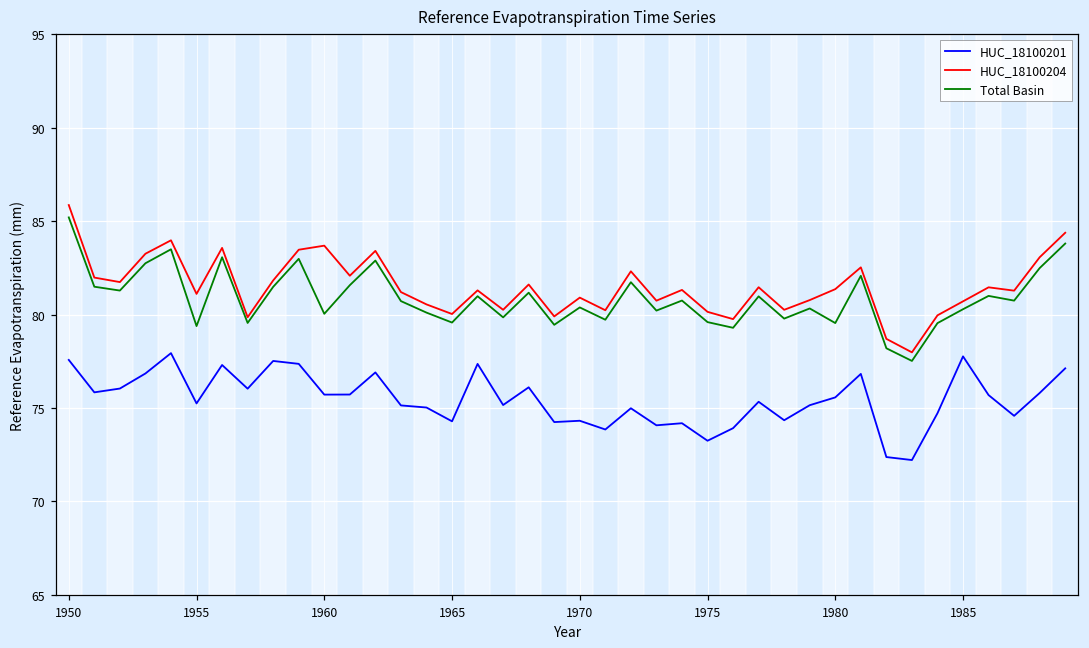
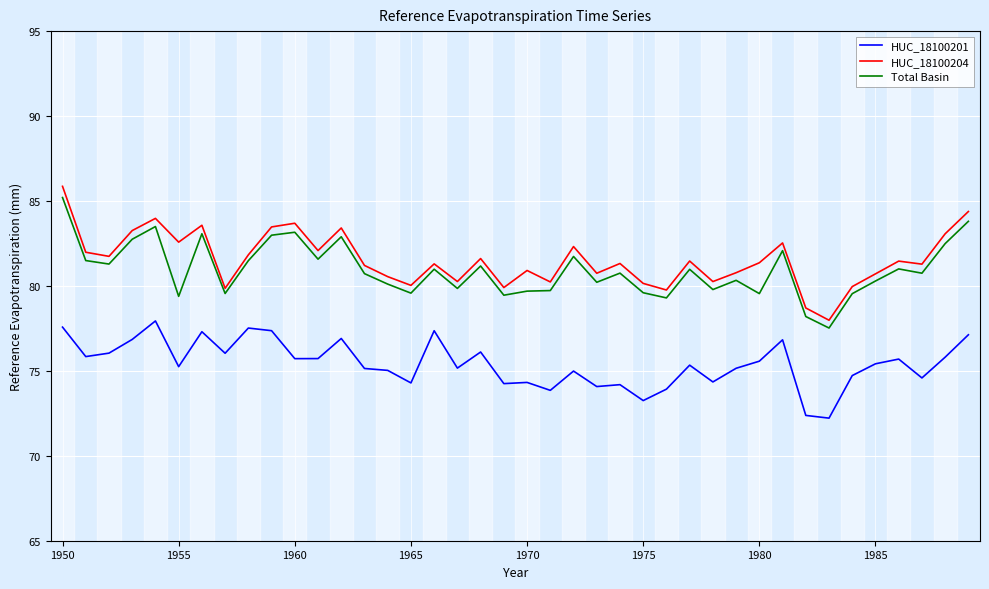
HUC_18100204, 1955: 81.1 -> 82.6
Total Basin, 1960: 80.0 -> 83.2
Total Basin, 1970: 80.4 -> 79.7
HUC_18100201, 1985: 77.8 -> 75.4
